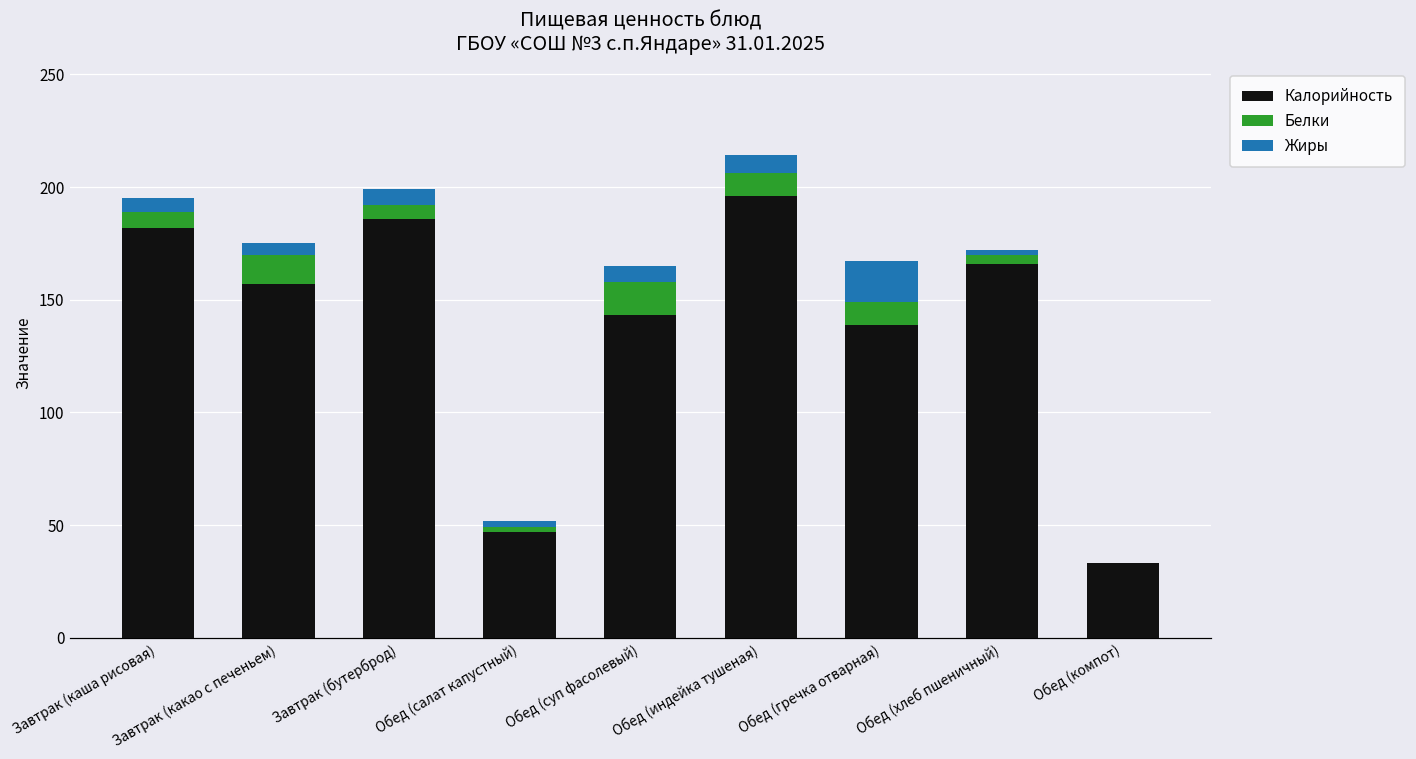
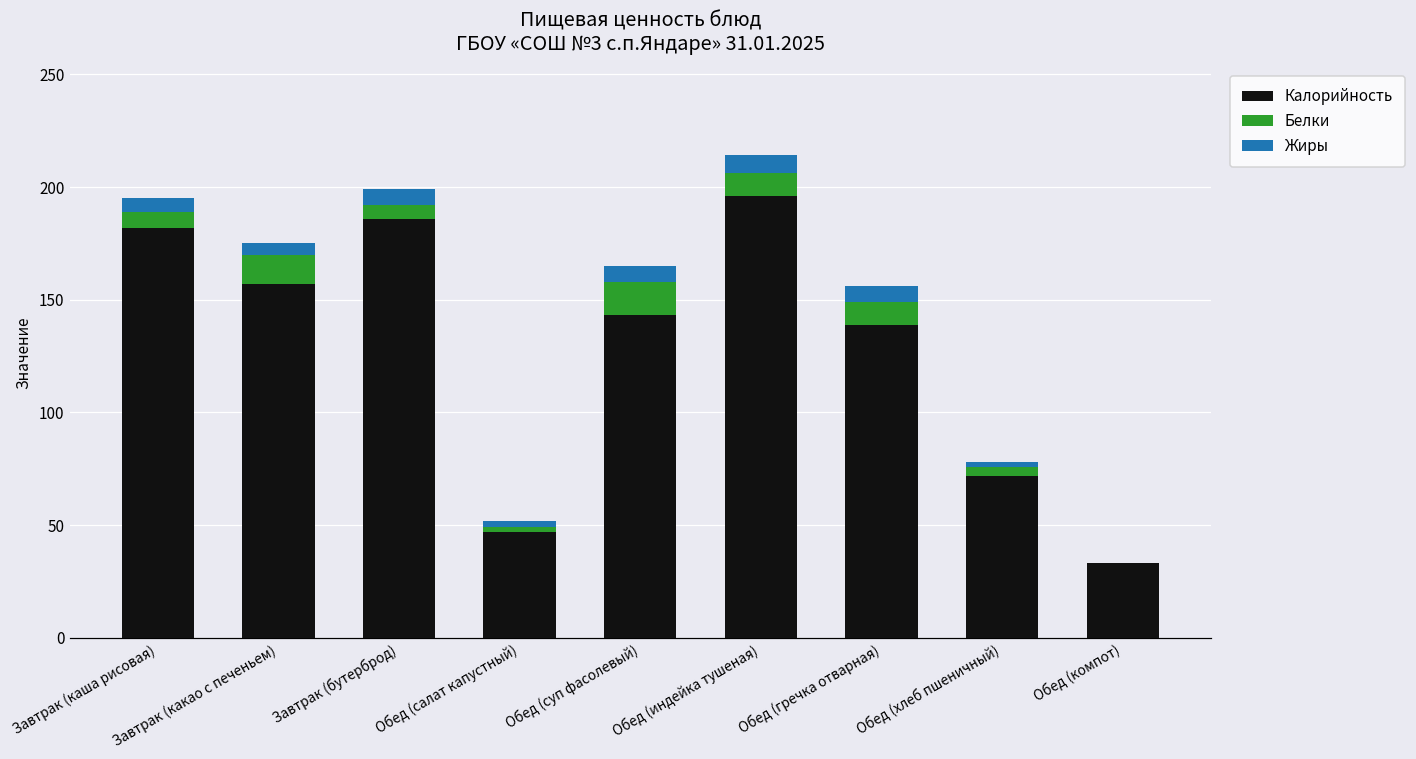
Жиры, Обед (гречка отварная): 18 -> 7
Калорийность, Обед (хлеб пшеничный): 166 -> 72
